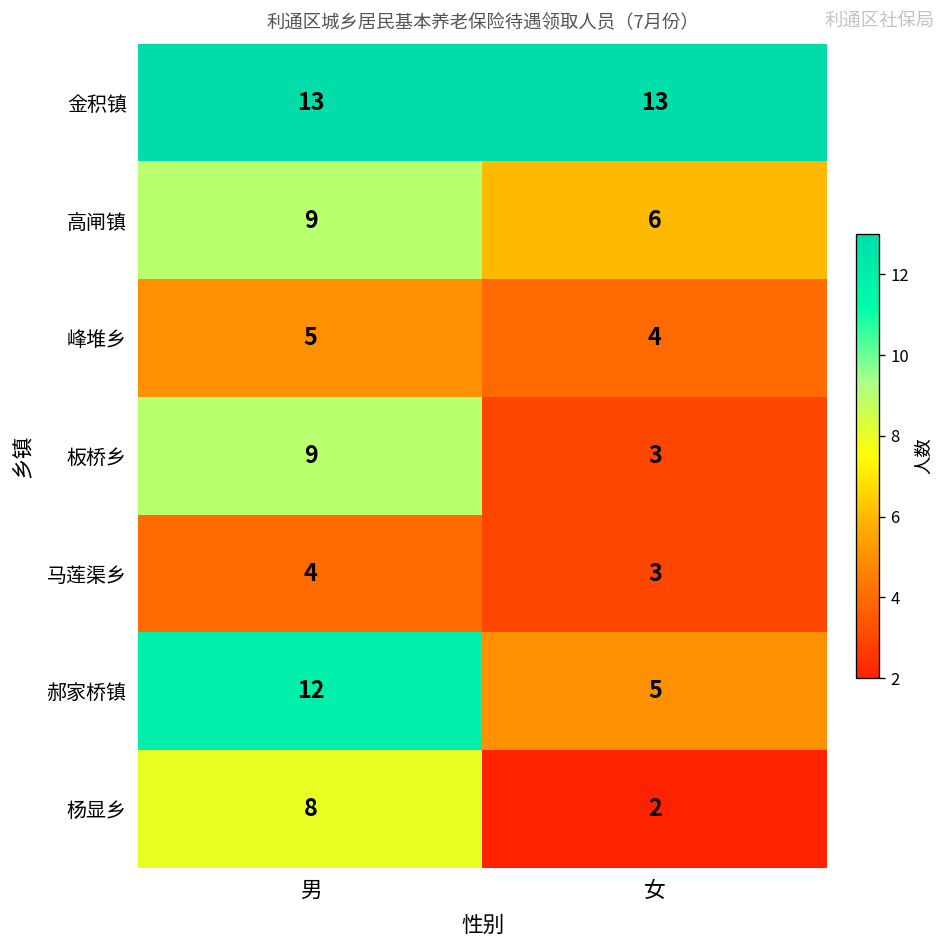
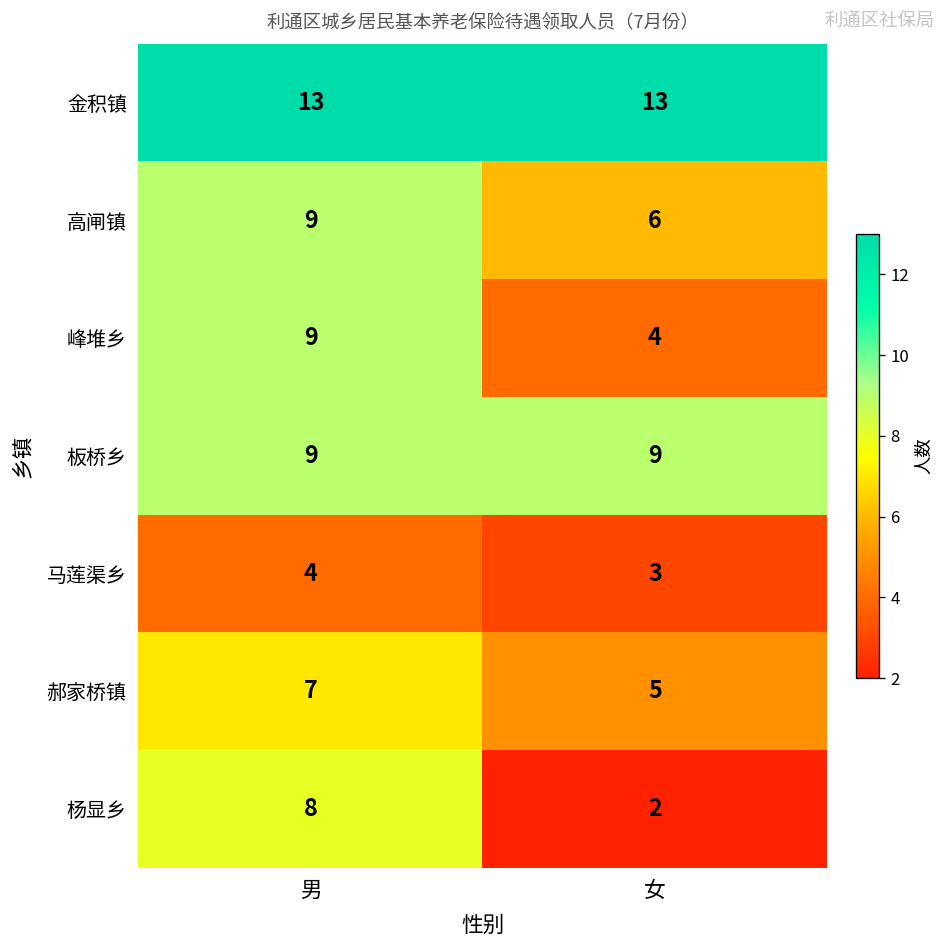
峰堆乡, 男: 5 -> 9
板桥乡, 女: 3 -> 9
郝家桥镇, 男: 12 -> 7
